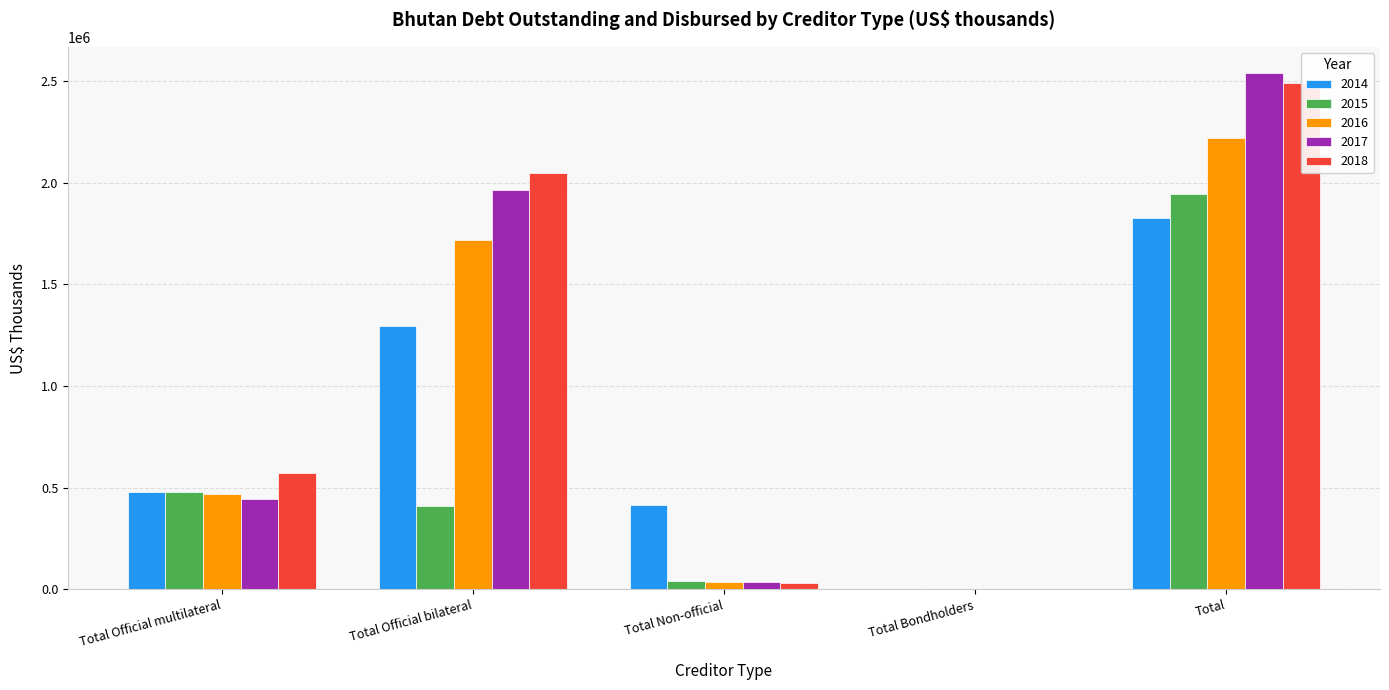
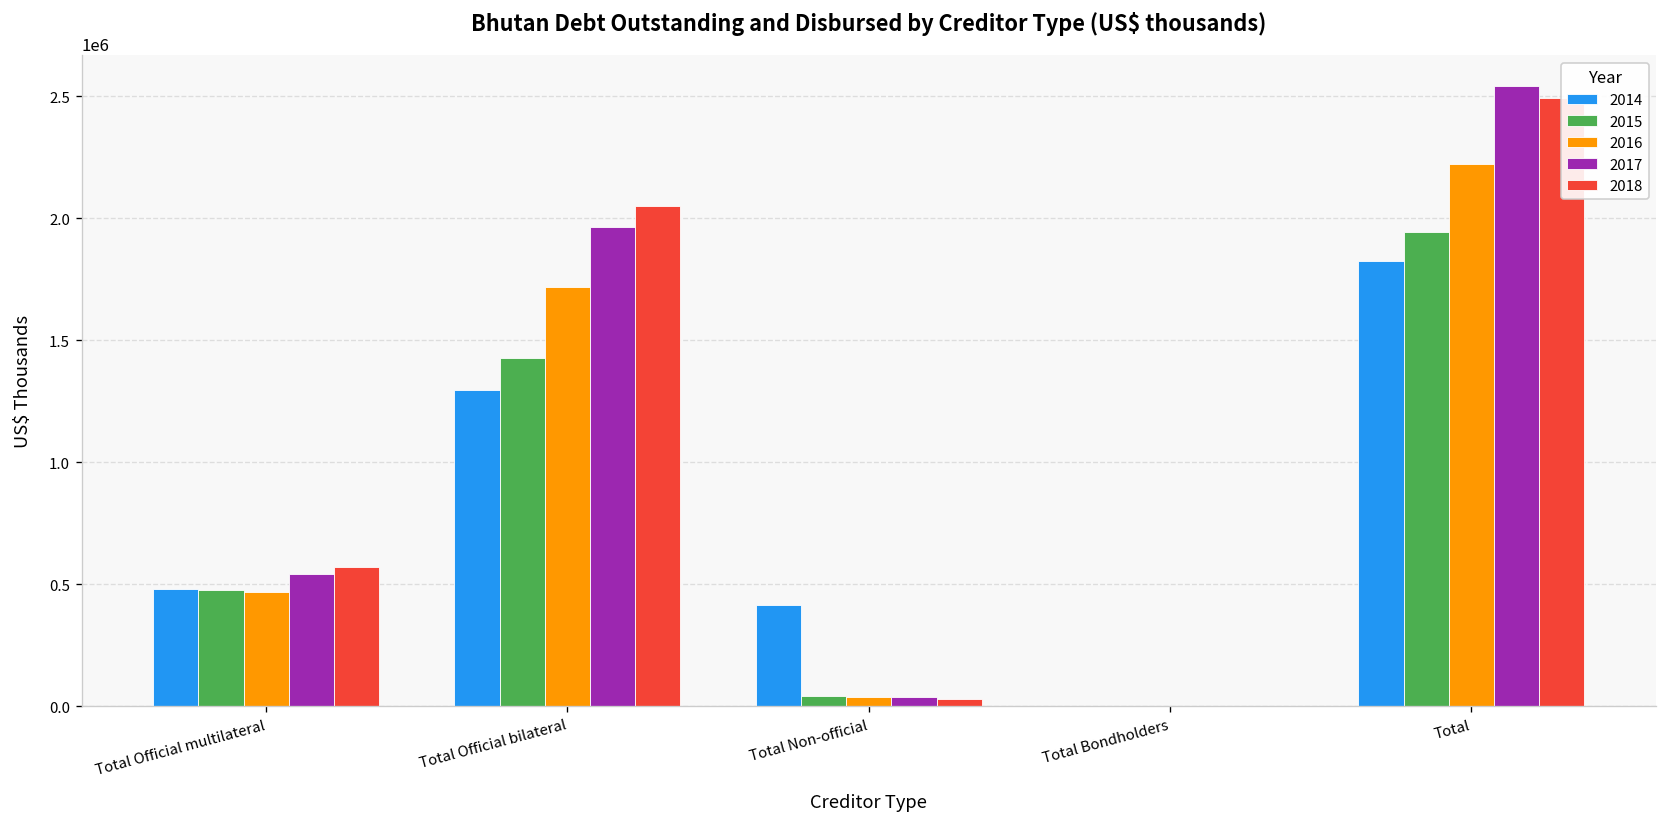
2017, Total Official multilateral: 440000 -> 540000
2015, Total Official bilateral: 410000 -> 1430000
